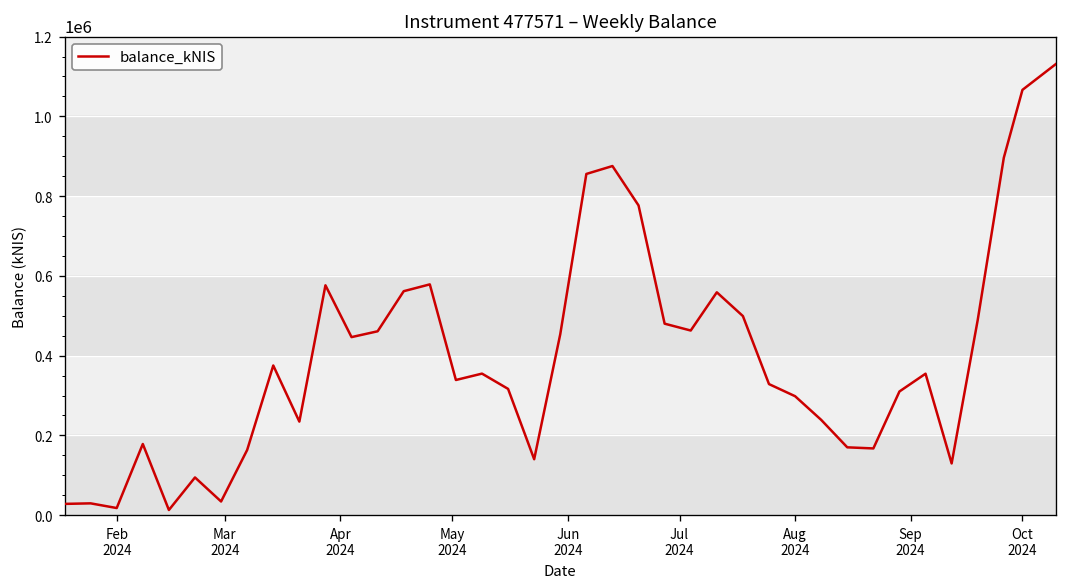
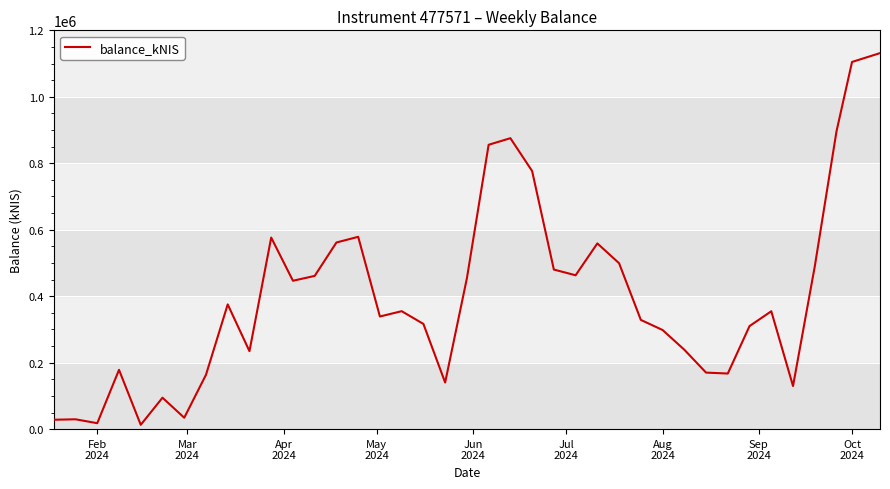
Oct 2024: 1070000 -> 1100000
